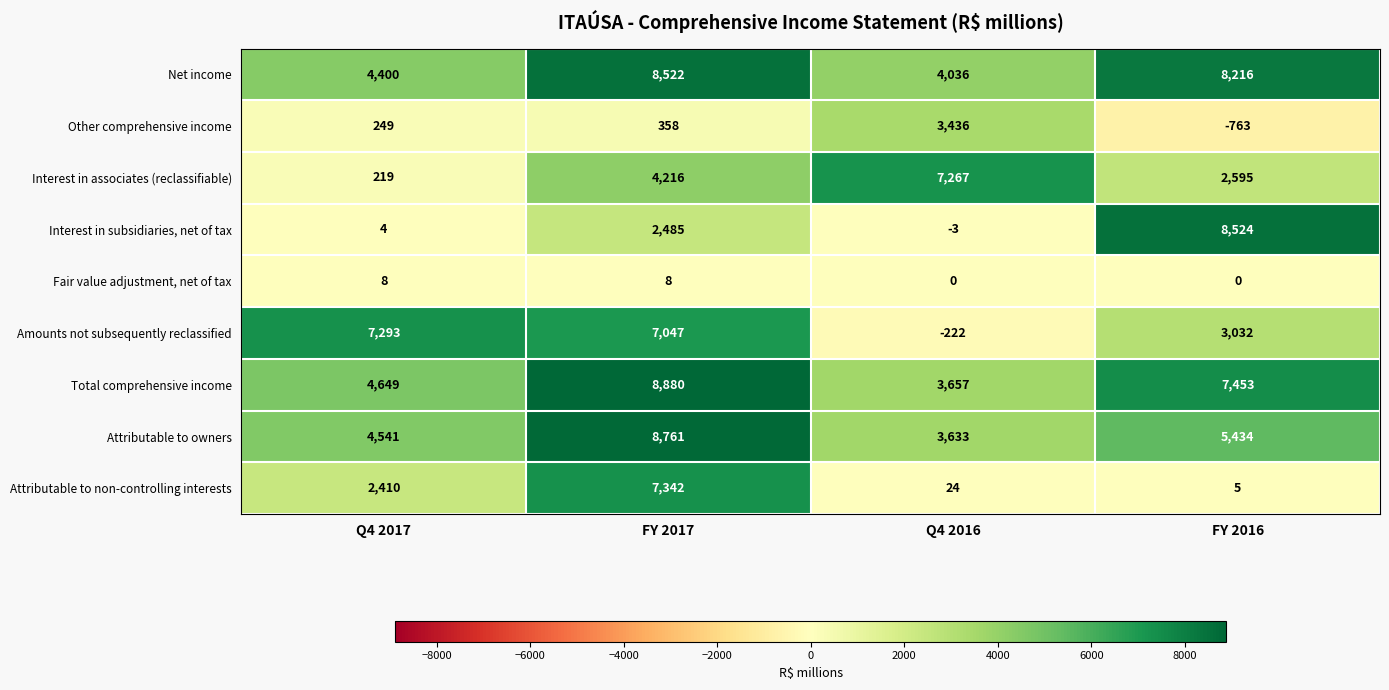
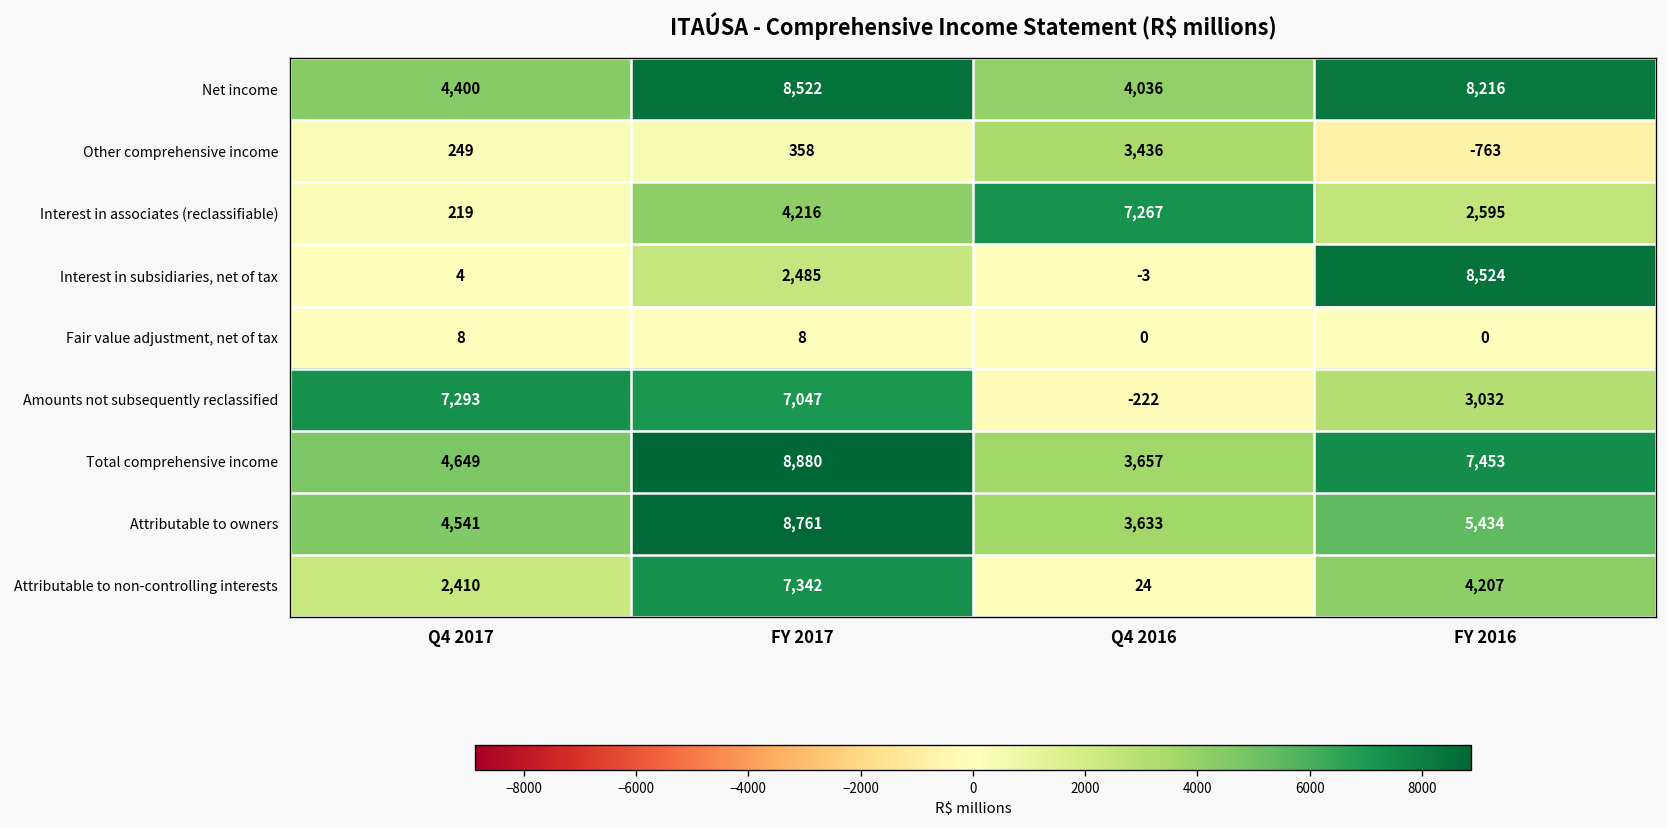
Attributable to non-controlling interests, FY 2016: 5 -> 4,207
